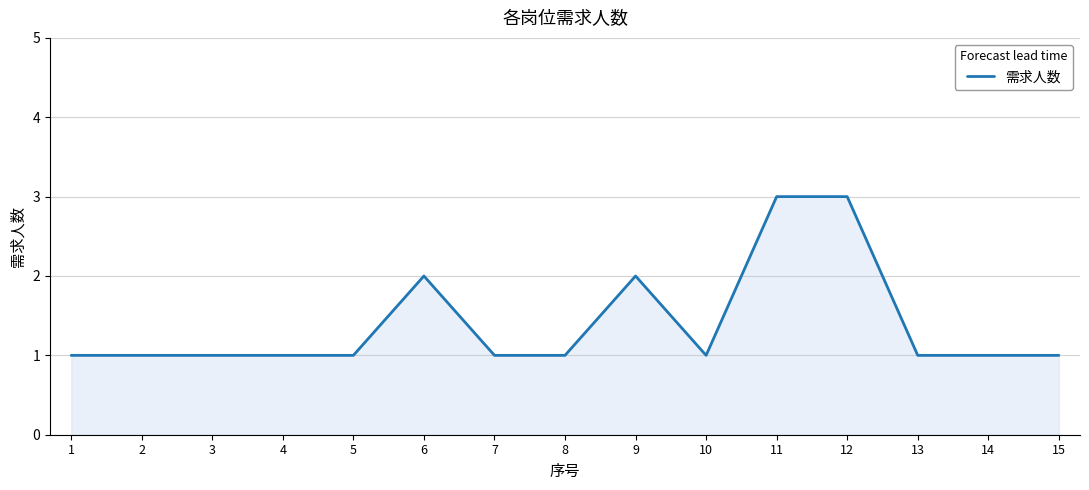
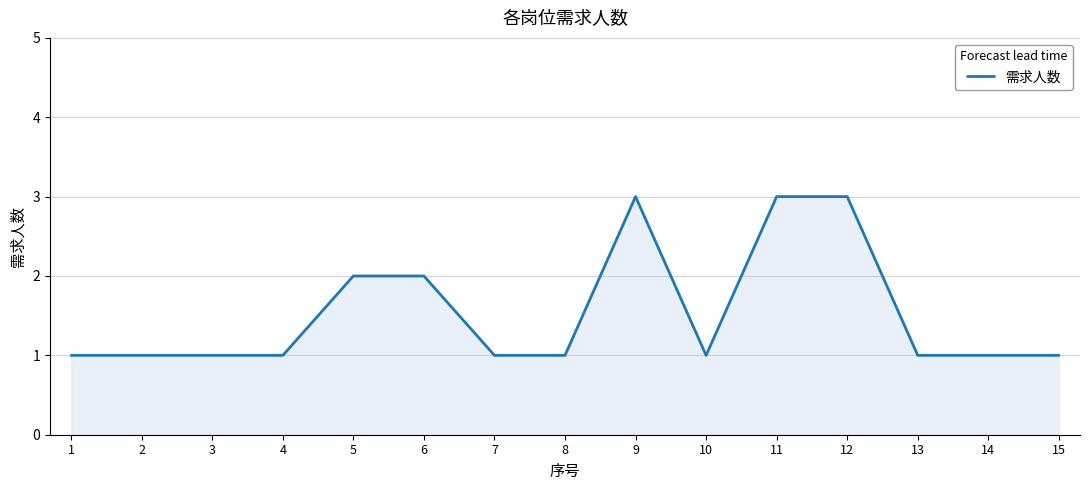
5: 1 -> 2
9: 2 -> 3
